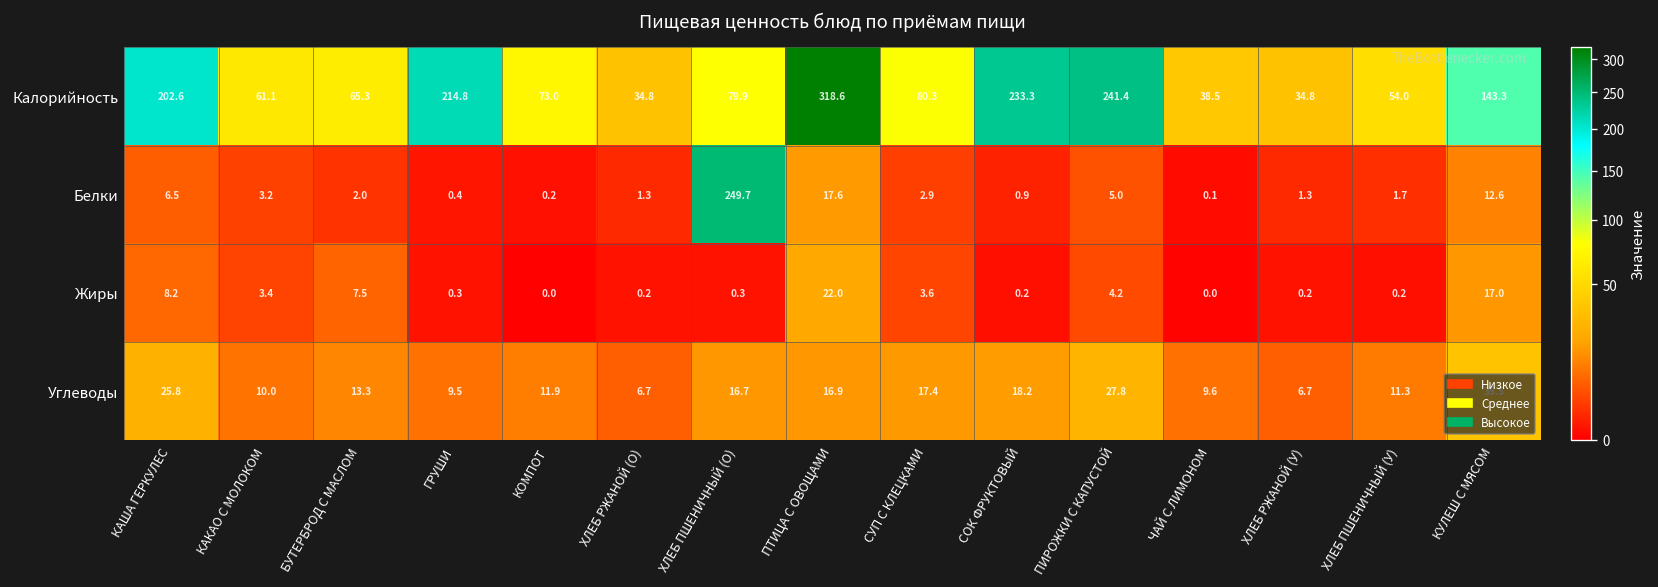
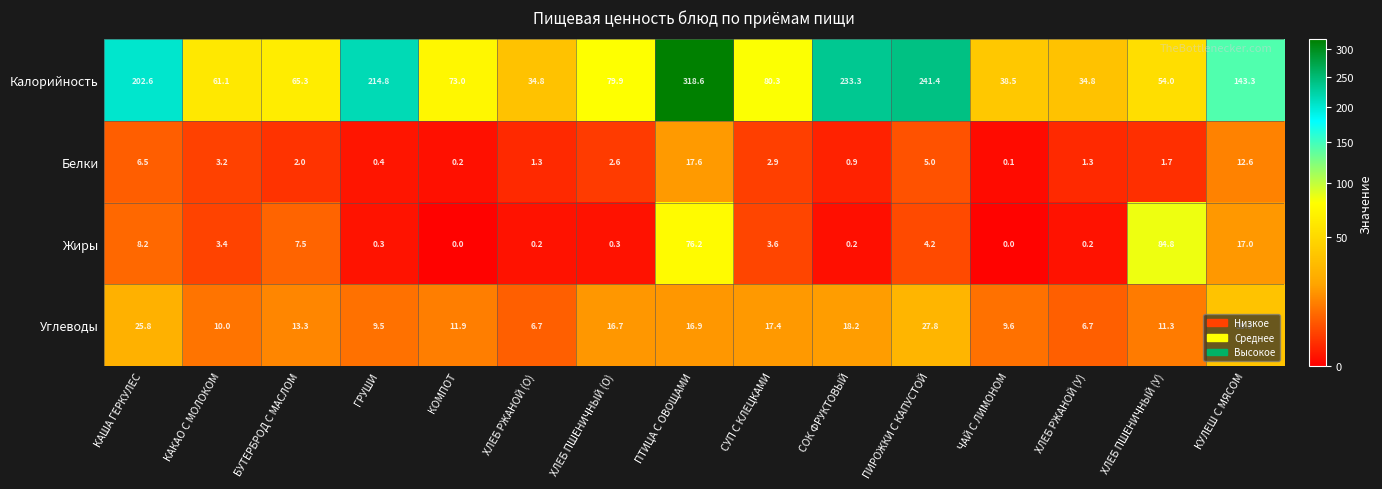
Белки, ХЛЕБ ПШЕНИЧНЫЙ (О): 249.7 -> 2.6
Жиры, ПТИЦА С ОВОЩАМИ: 22.0 -> 76.2
Жиры, ХЛЕБ ПШЕНИЧНЫЙ (У): 0.2 -> 84.8
